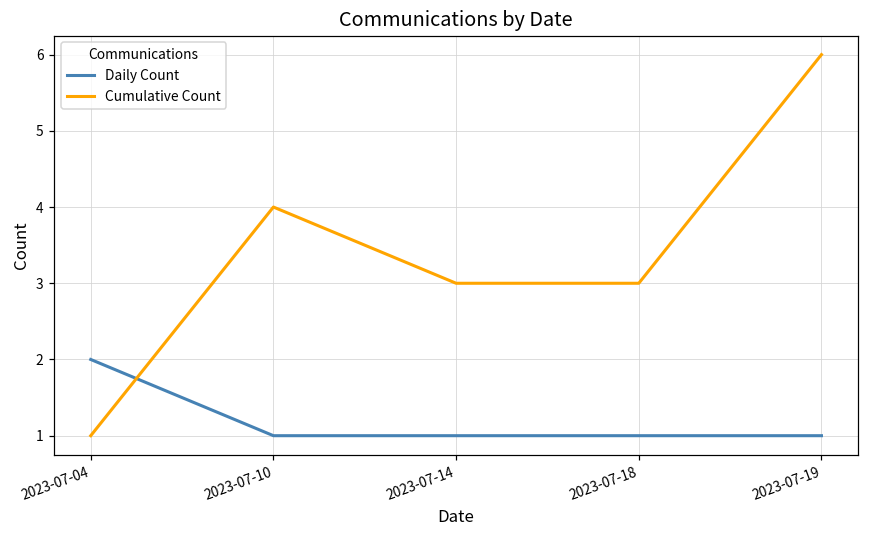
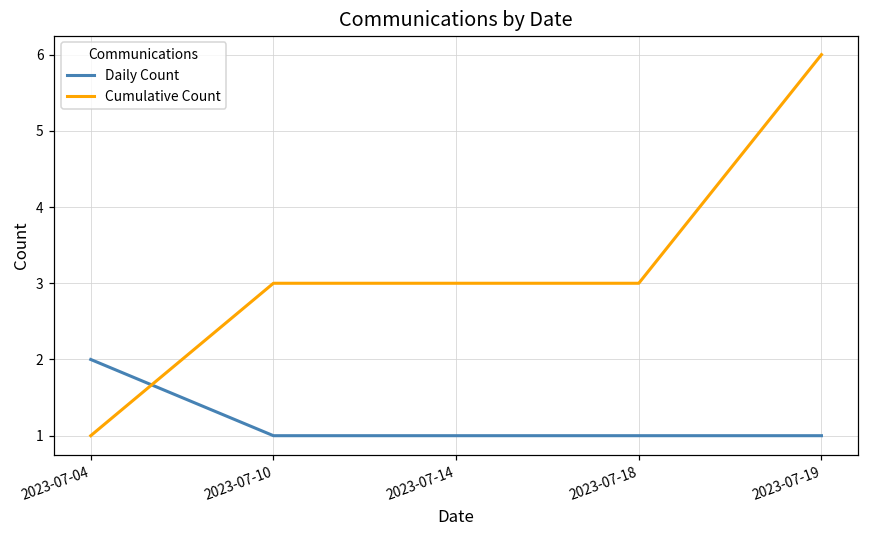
Cumulative Count, 2023-07-10: 4 -> 3
